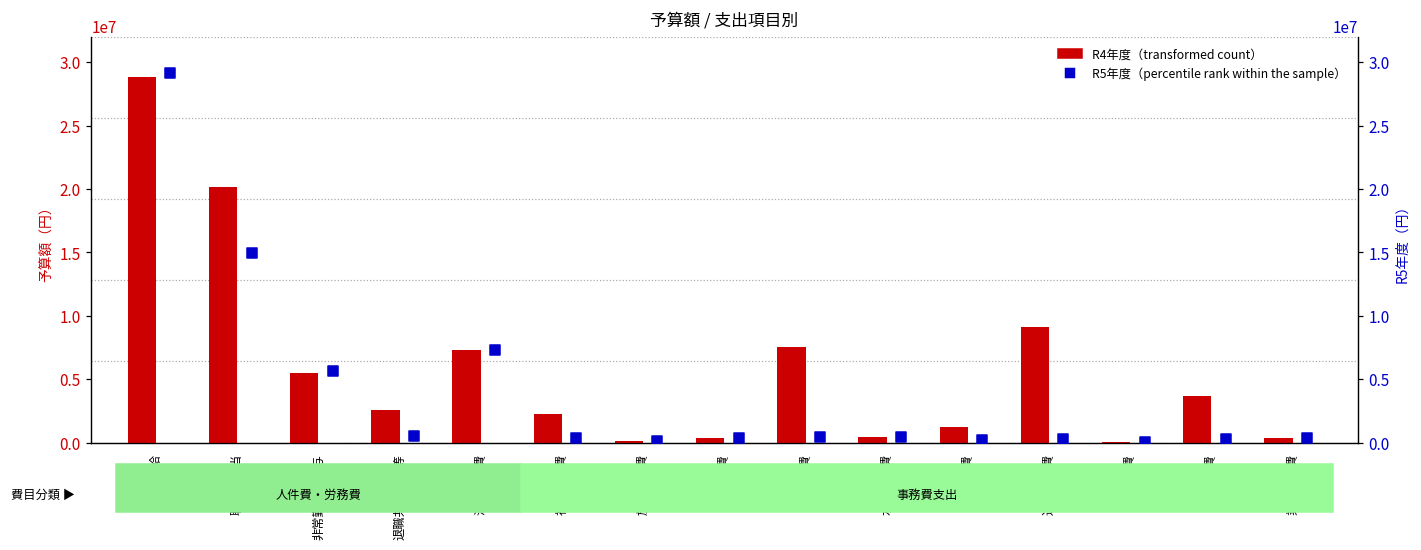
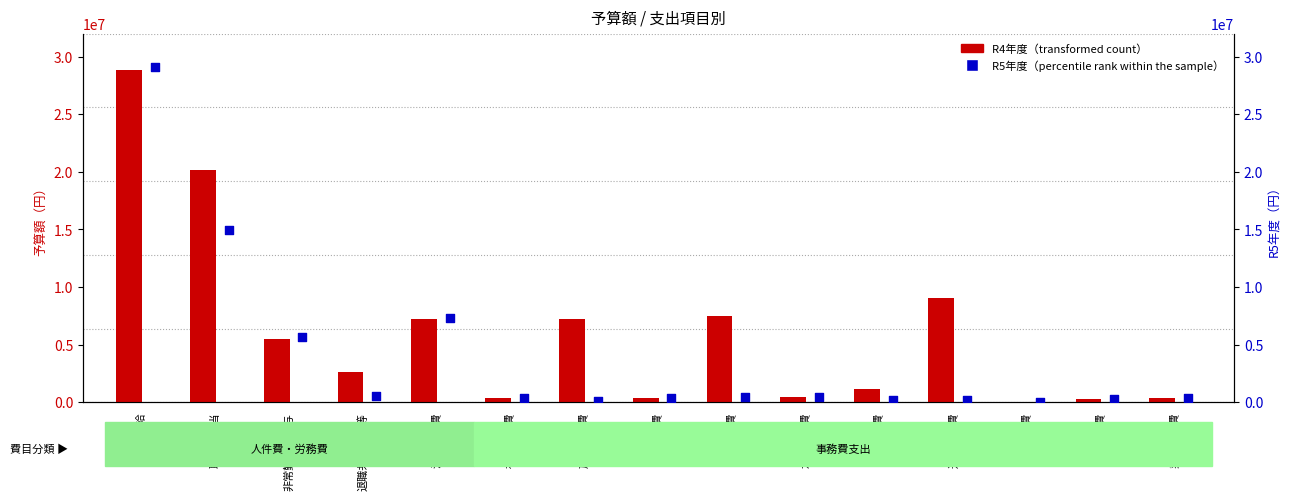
R4年度（transformed count）, 福利厚生費: 2300000 -> 400000
R4年度（transformed count）, 旅費交通費: 100000 -> 7200000
R4年度（transformed count）, 広報費: 3700000 -> 300000
